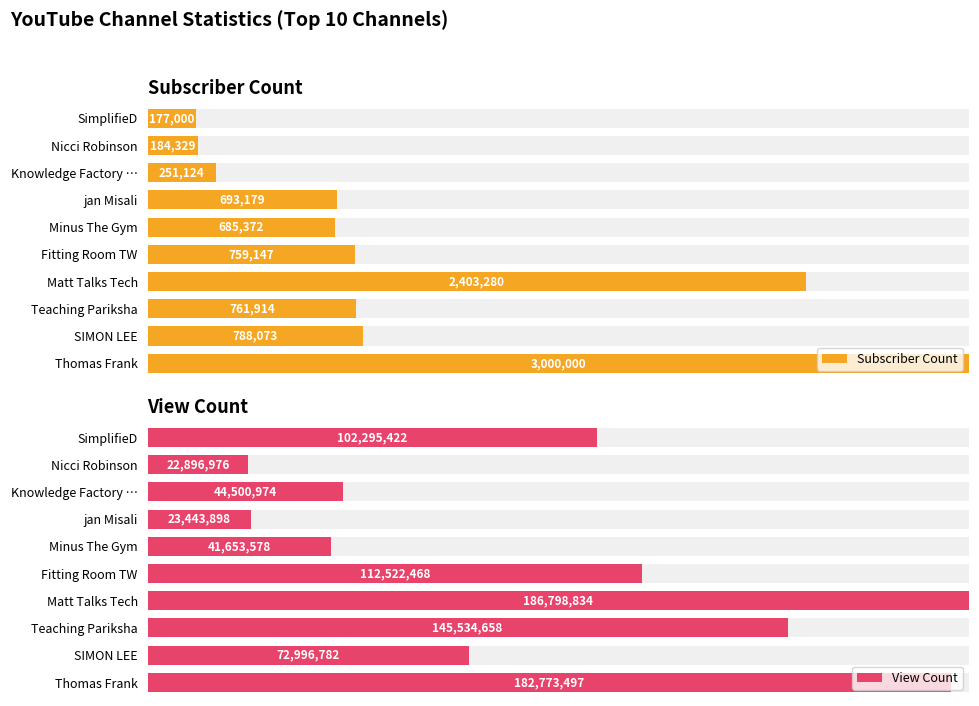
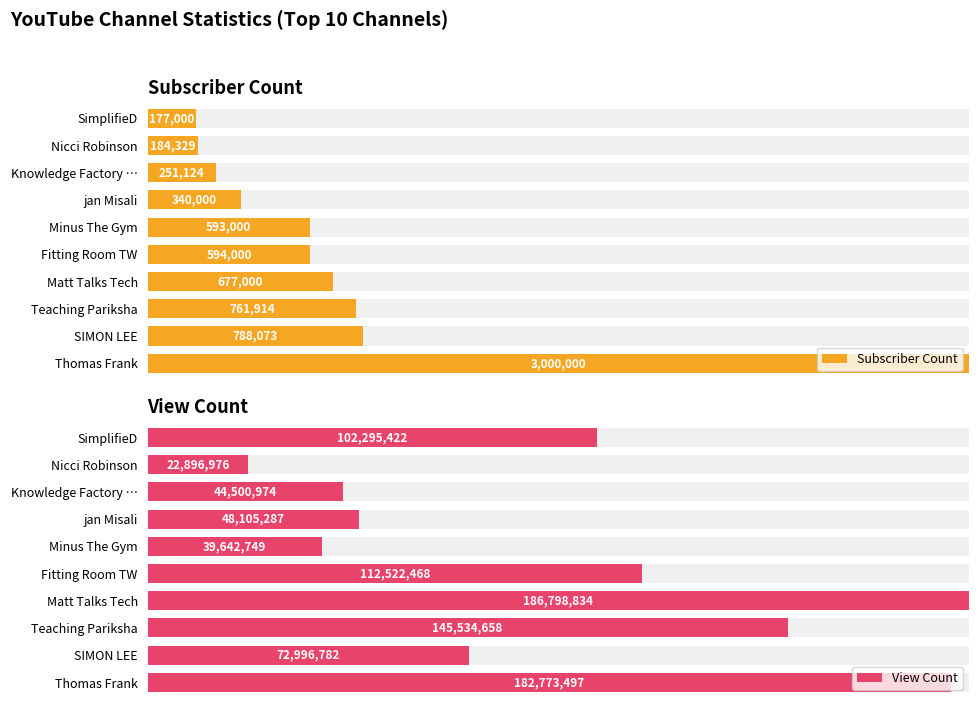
Subscriber Count, Subscriber Count, jan Misali: 693,179 -> 340,000
Subscriber Count, Subscriber Count, Minus The Gym: 685,372 -> 593,000
Subscriber Count, Subscriber Count, Fitting Room TW: 759,147 -> 594,000
Subscriber Count, Subscriber Count, Matt Talks Tech: 2,403,280 -> 677,000
View Count, View Count, jan Misali: 23,443,898 -> 48,105,287
View Count, View Count, Minus The Gym: 41,653,578 -> 39,642,749
